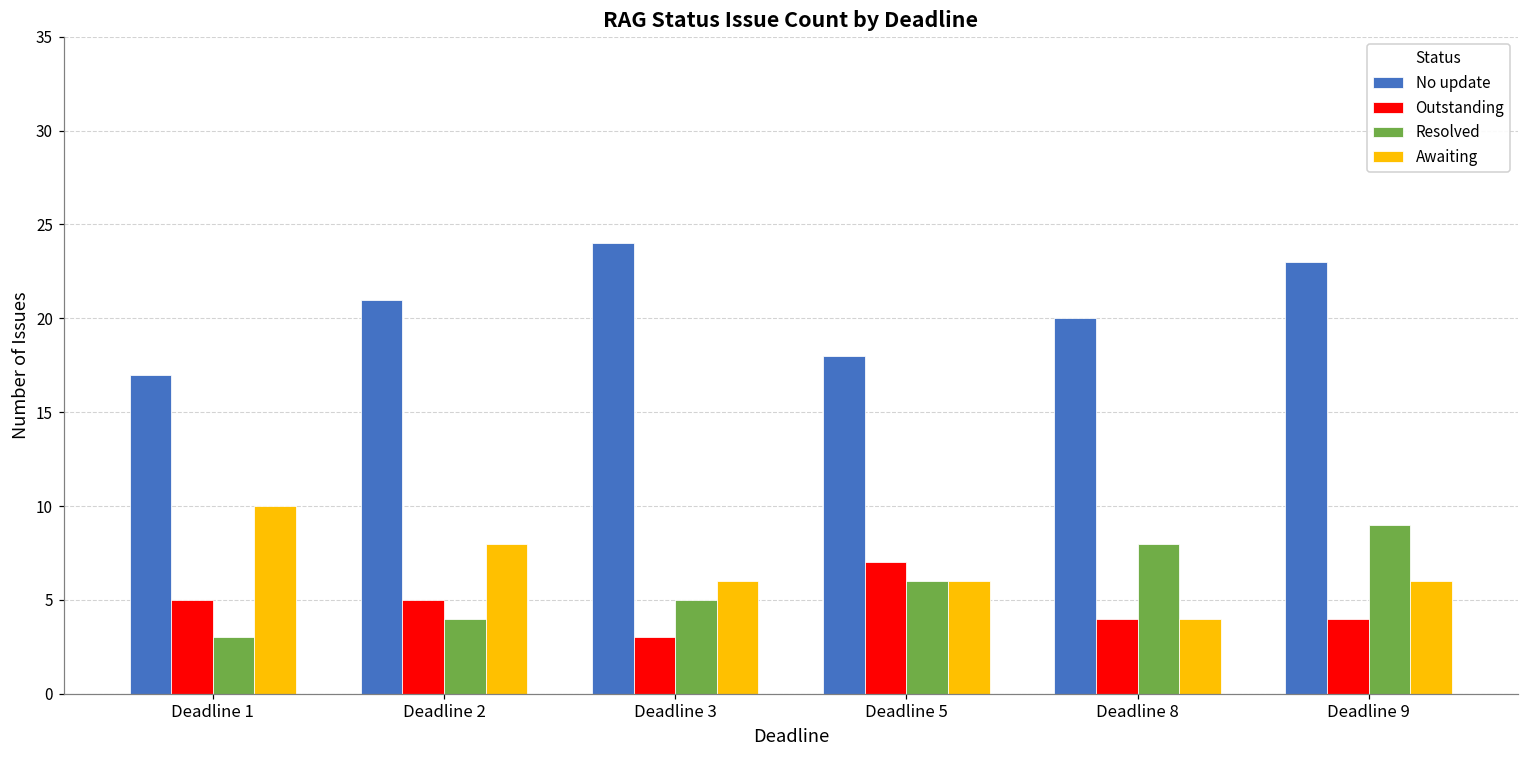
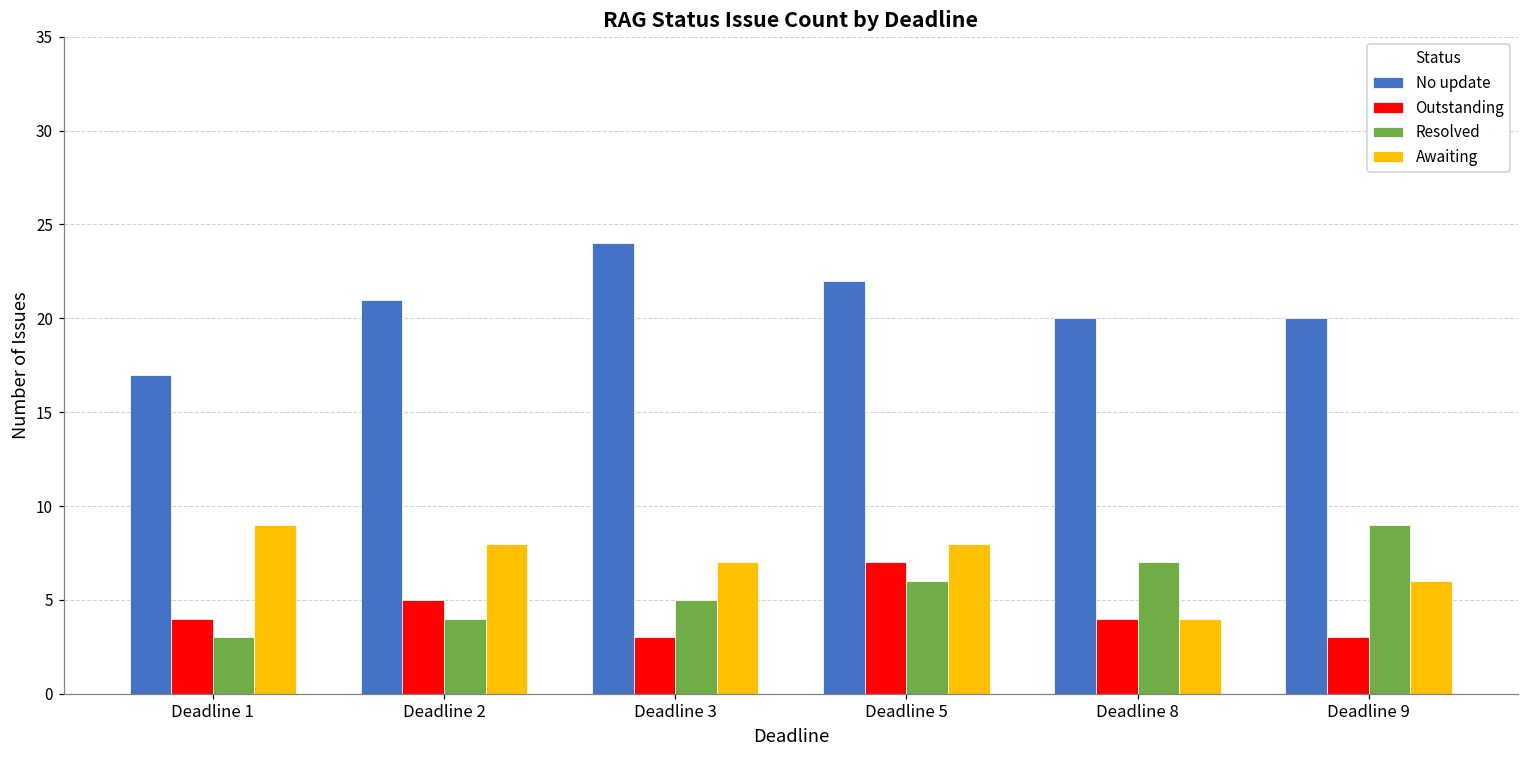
Outstanding, Deadline 1: 5 -> 4
Awaiting, Deadline 1: 10 -> 9
Awaiting, Deadline 3: 6 -> 7
No update, Deadline 5: 18 -> 22
Awaiting, Deadline 5: 6 -> 8
Resolved, Deadline 8: 8 -> 7
No update, Deadline 9: 23 -> 20
Outstanding, Deadline 9: 4 -> 3
